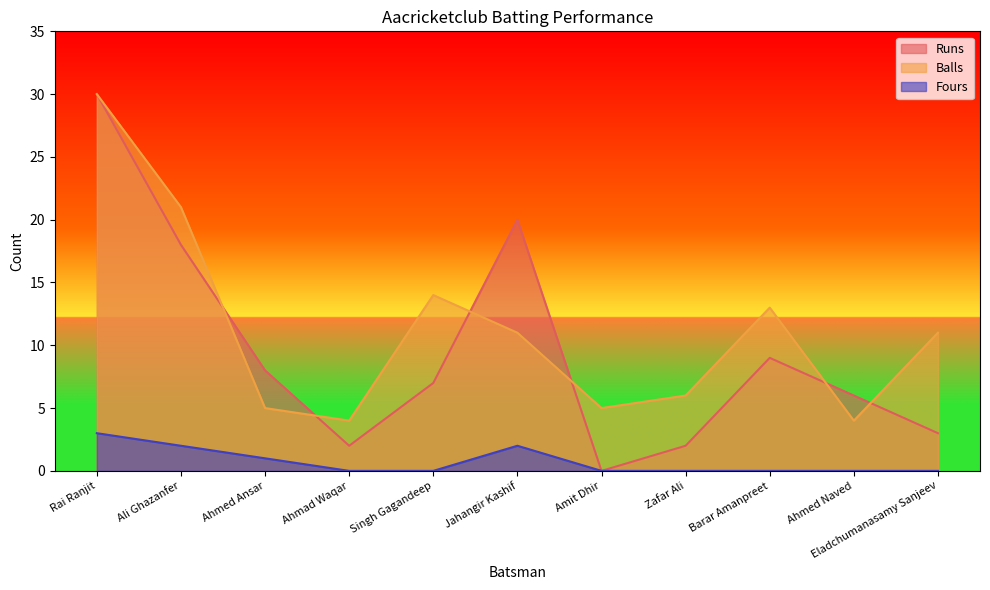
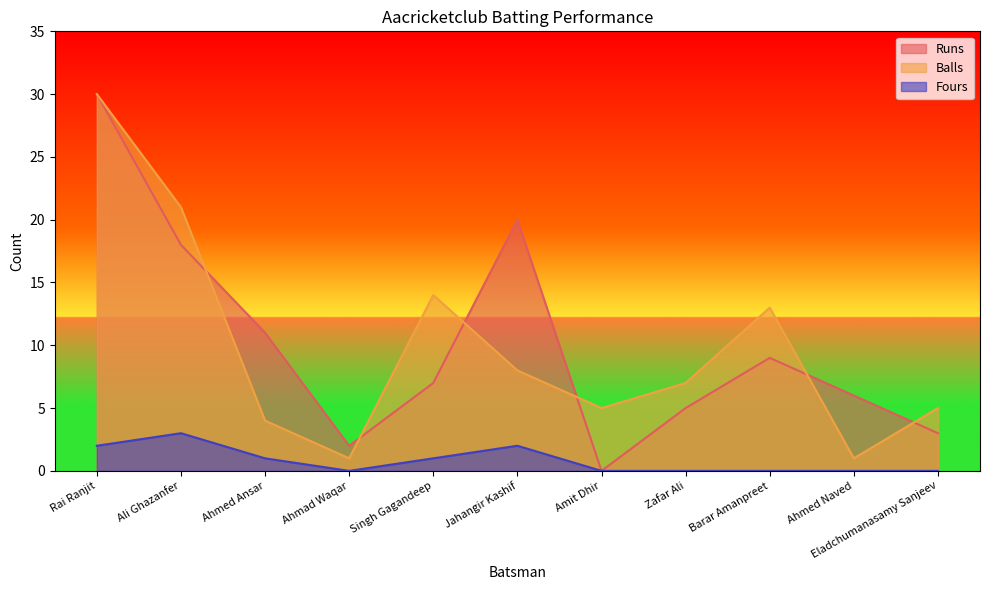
Fours, Rai Ranjit: 3 -> 2
Fours, Ali Ghazanfer: 2 -> 3
Runs, Ahmed Ansar: 8 -> 11
Balls, Ahmed Ansar: 5 -> 4
Balls, Ahmad Waqar: 4 -> 1
Fours, Singh Gagandeep: 0 -> 1
Balls, Jahangir Kashif: 11 -> 8
Runs, Zafar Ali: 2 -> 5
Balls, Zafar Ali: 6 -> 7
Balls, Ahmed Naved: 4 -> 1
Balls, Eladchumanasamy Sanjeev: 11 -> 5
